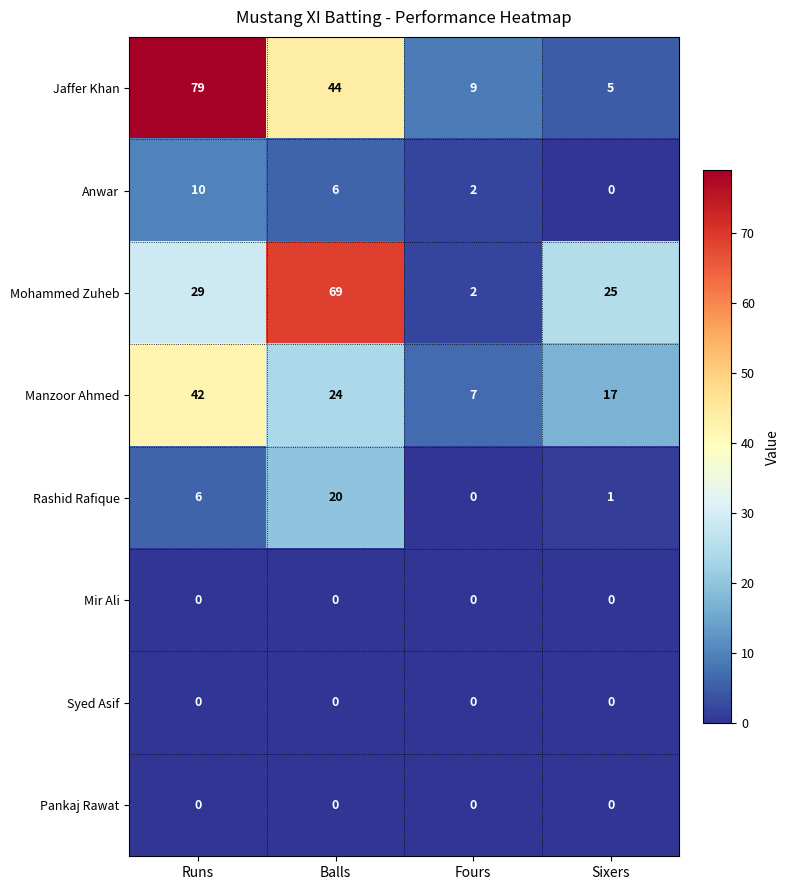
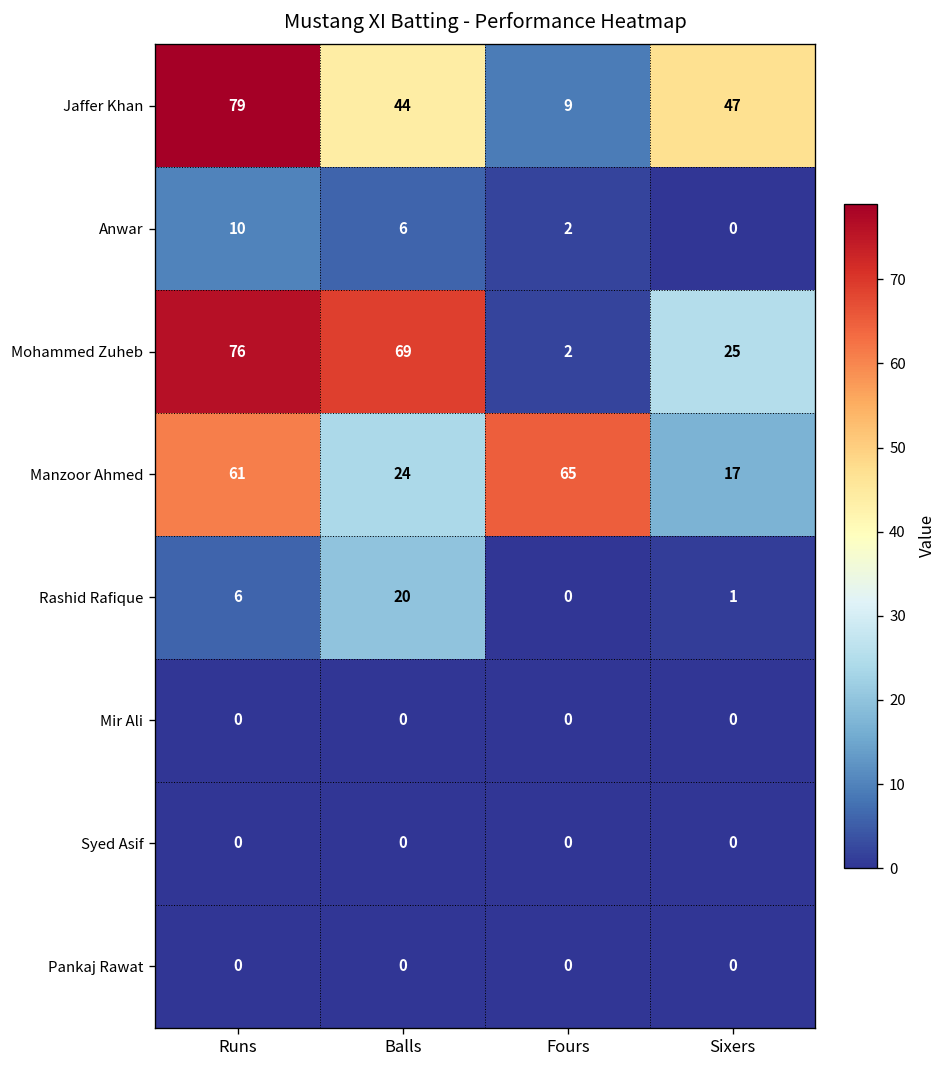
Jaffer Khan, Sixers: 5 -> 47
Mohammed Zuheb, Runs: 29 -> 76
Manzoor Ahmed, Runs: 42 -> 61
Manzoor Ahmed, Fours: 7 -> 65
